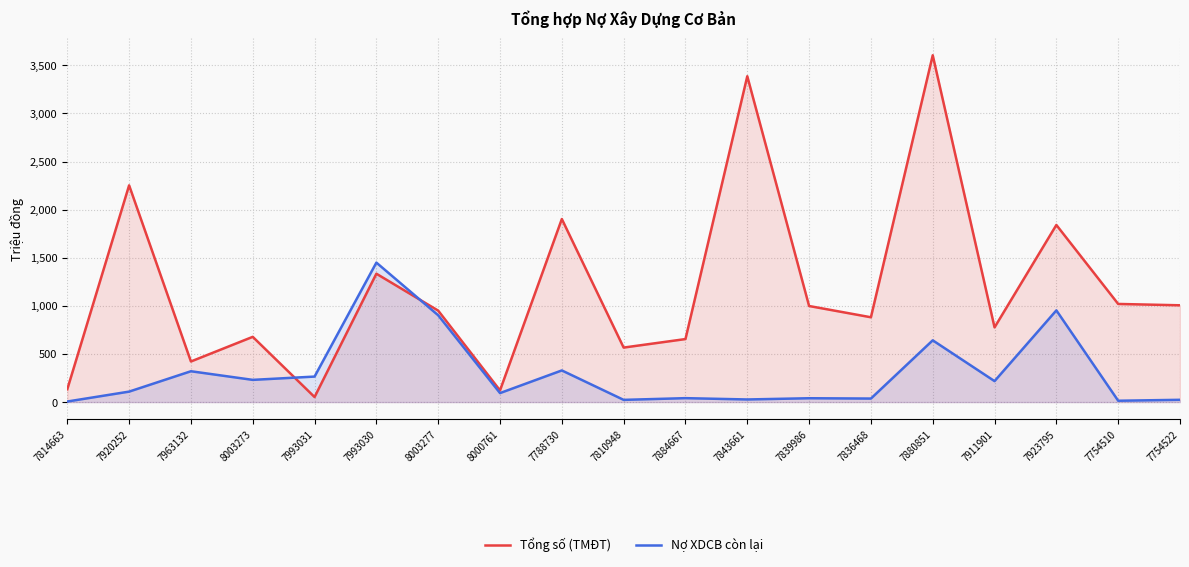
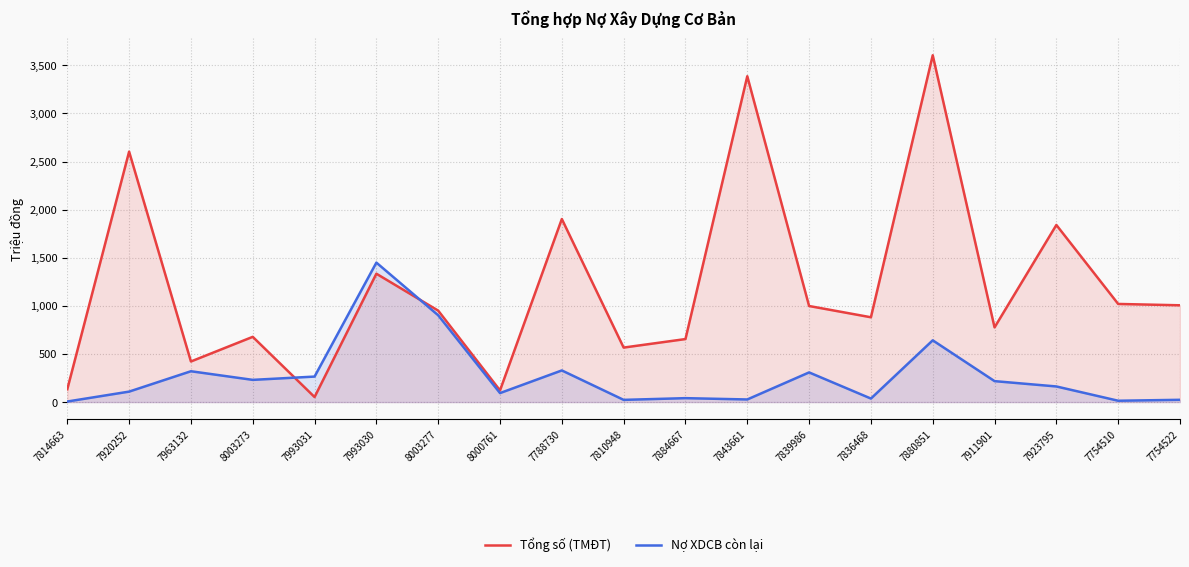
Tổng số (TMĐT), 7920252: 2,300 -> 2,600
Nợ XDCB còn lại, 7839986: 0 -> 300
Nợ XDCB còn lại, 7923795: 1,000 -> 200
